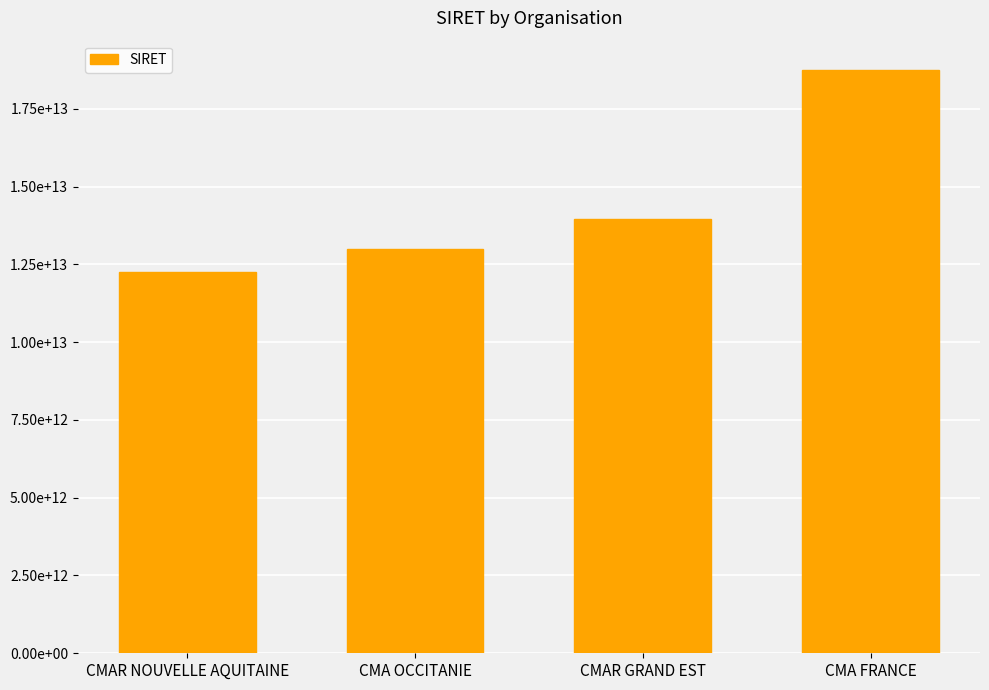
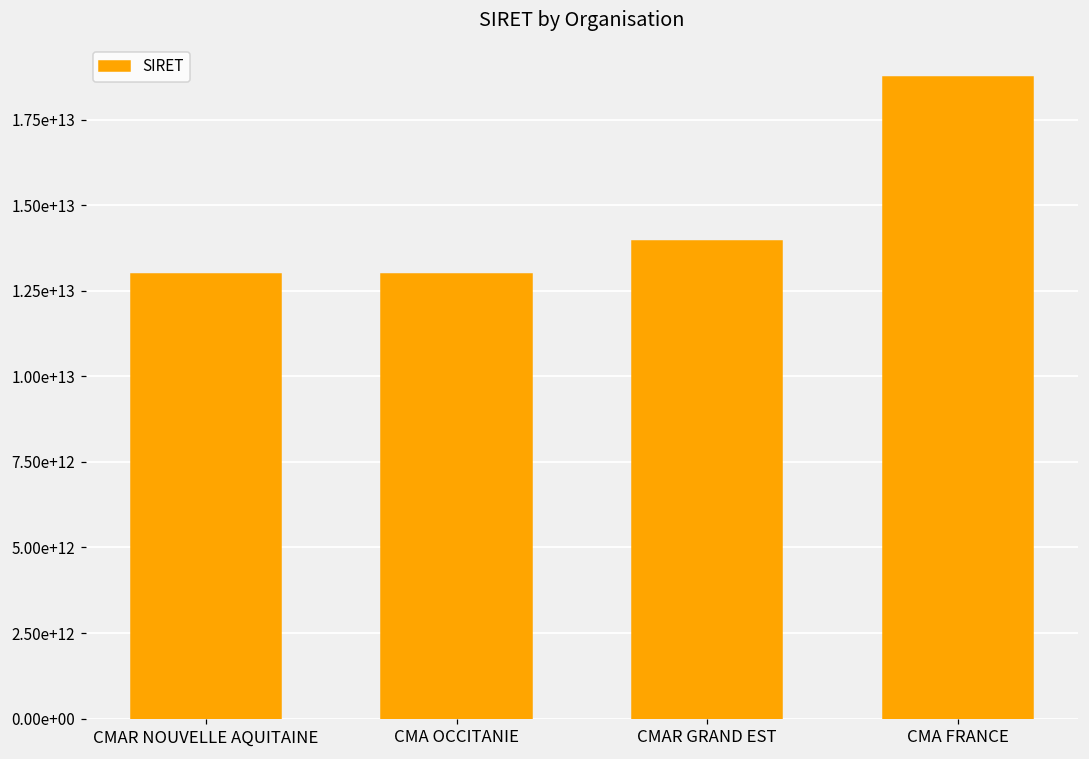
CMAR NOUVELLE AQUITAINE: 12300000000000 -> 13000000000000
